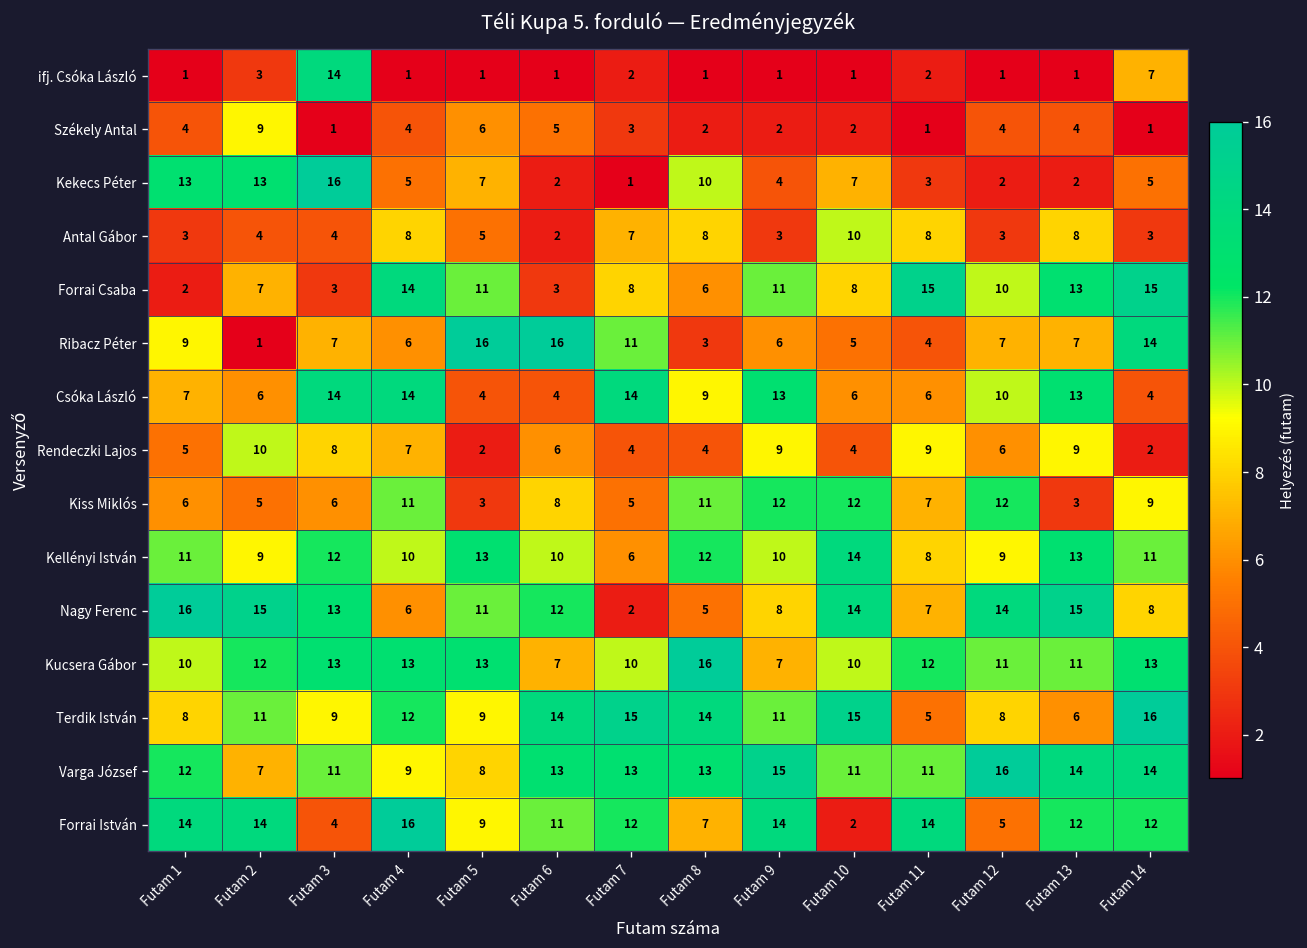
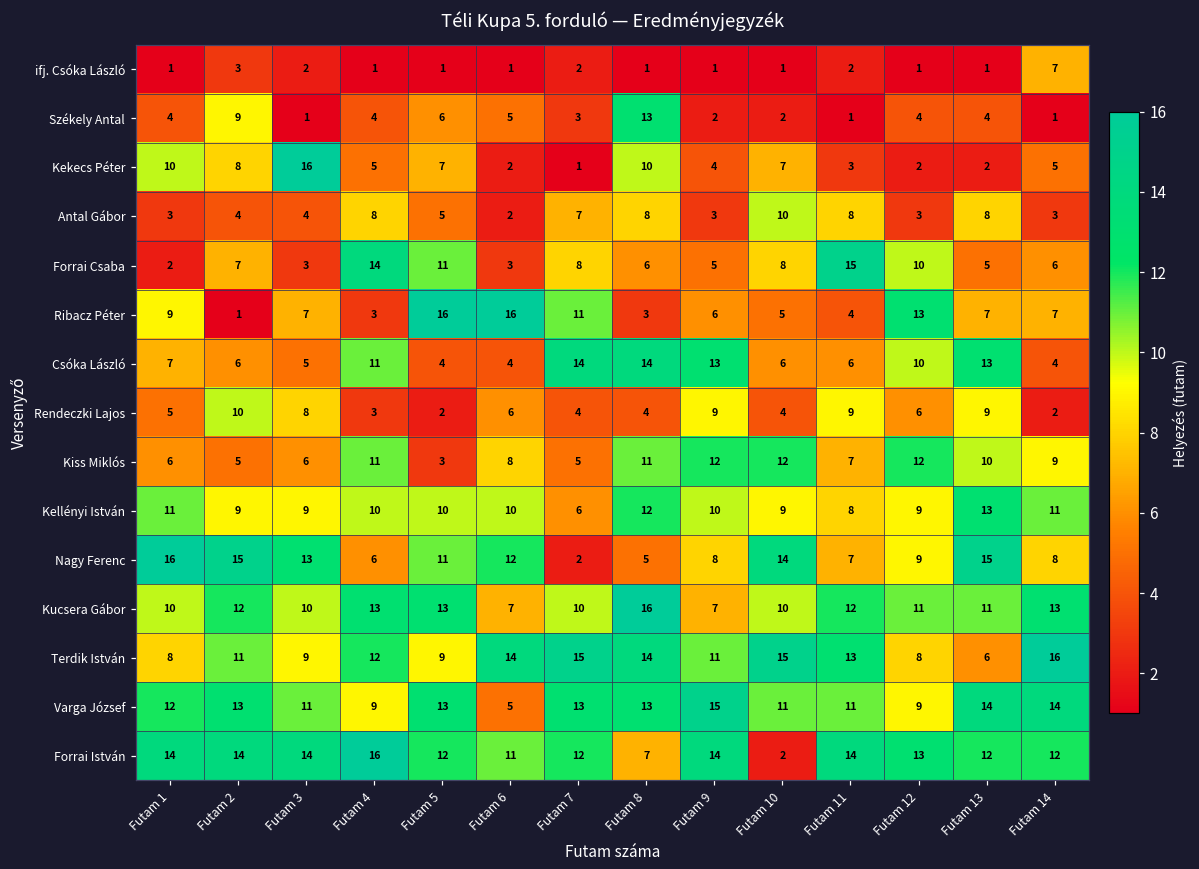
ifj. Csóka László, Futam 3: 14 -> 2
Székely Antal, Futam 8: 2 -> 13
Kekecs Péter, Futam 1: 13 -> 10
Kekecs Péter, Futam 2: 13 -> 8
Forrai Csaba, Futam 9: 11 -> 5
Forrai Csaba, Futam 13: 13 -> 5
Forrai Csaba, Futam 14: 15 -> 6
Ribacz Péter, Futam 4: 6 -> 3
Ribacz Péter, Futam 12: 7 -> 13
Ribacz Péter, Futam 14: 14 -> 7
Csóka László, Futam 3: 14 -> 5
Csóka László, Futam 4: 14 -> 11
Csóka László, Futam 8: 9 -> 14
Rendeczki Lajos, Futam 4: 7 -> 3
Kiss Miklós, Futam 13: 3 -> 10
Kellényi István, Futam 3: 12 -> 9
Kellényi István, Futam 5: 13 -> 10
Kellényi István, Futam 10: 14 -> 9
Nagy Ferenc, Futam 12: 14 -> 9
Kucsera Gábor, Futam 3: 13 -> 10
Terdik István, Futam 11: 5 -> 13
Varga József, Futam 2: 7 -> 13
Varga József, Futam 5: 8 -> 13
Varga József, Futam 6: 13 -> 5
Varga József, Futam 12: 16 -> 9
Forrai István, Futam 3: 4 -> 14
Forrai István, Futam 5: 9 -> 12
Forrai István, Futam 12: 5 -> 13
